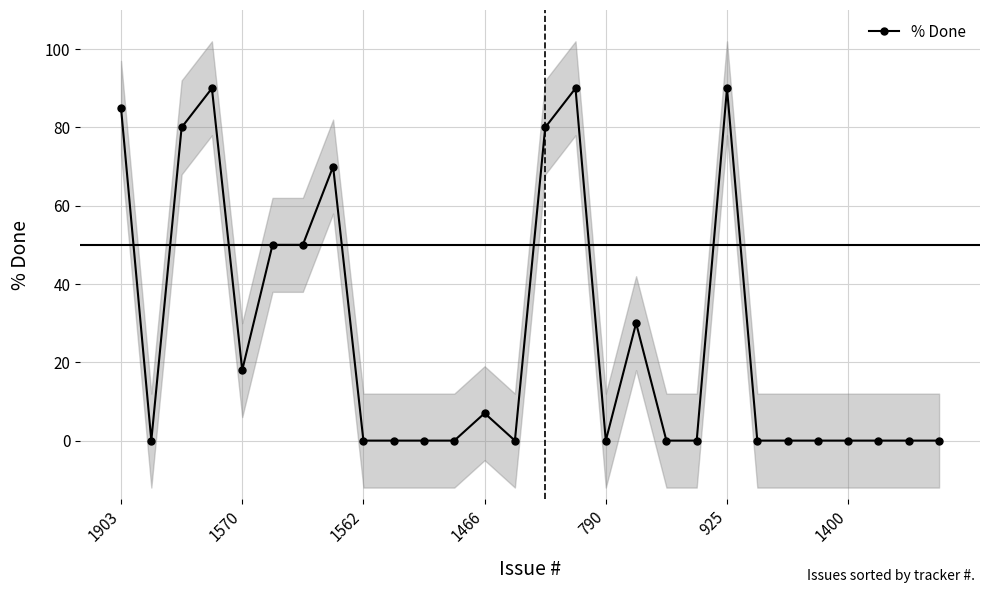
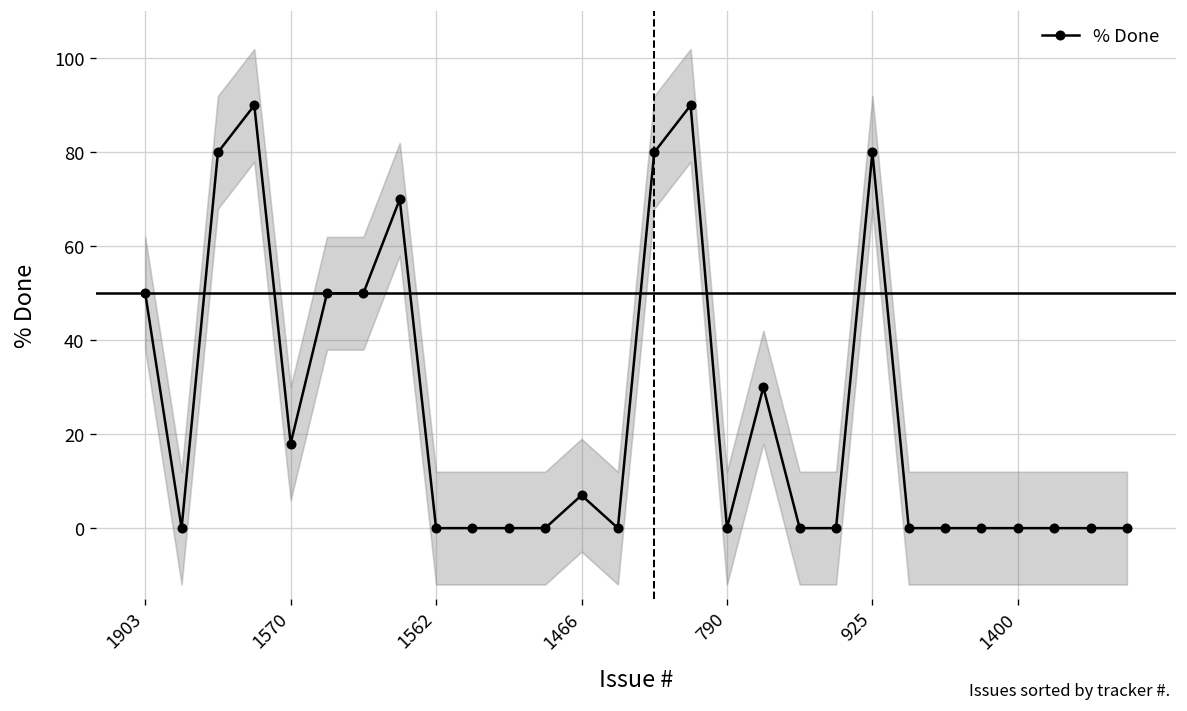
% Done, 1903: 85 -> 50
% Done, 925: 90 -> 80
